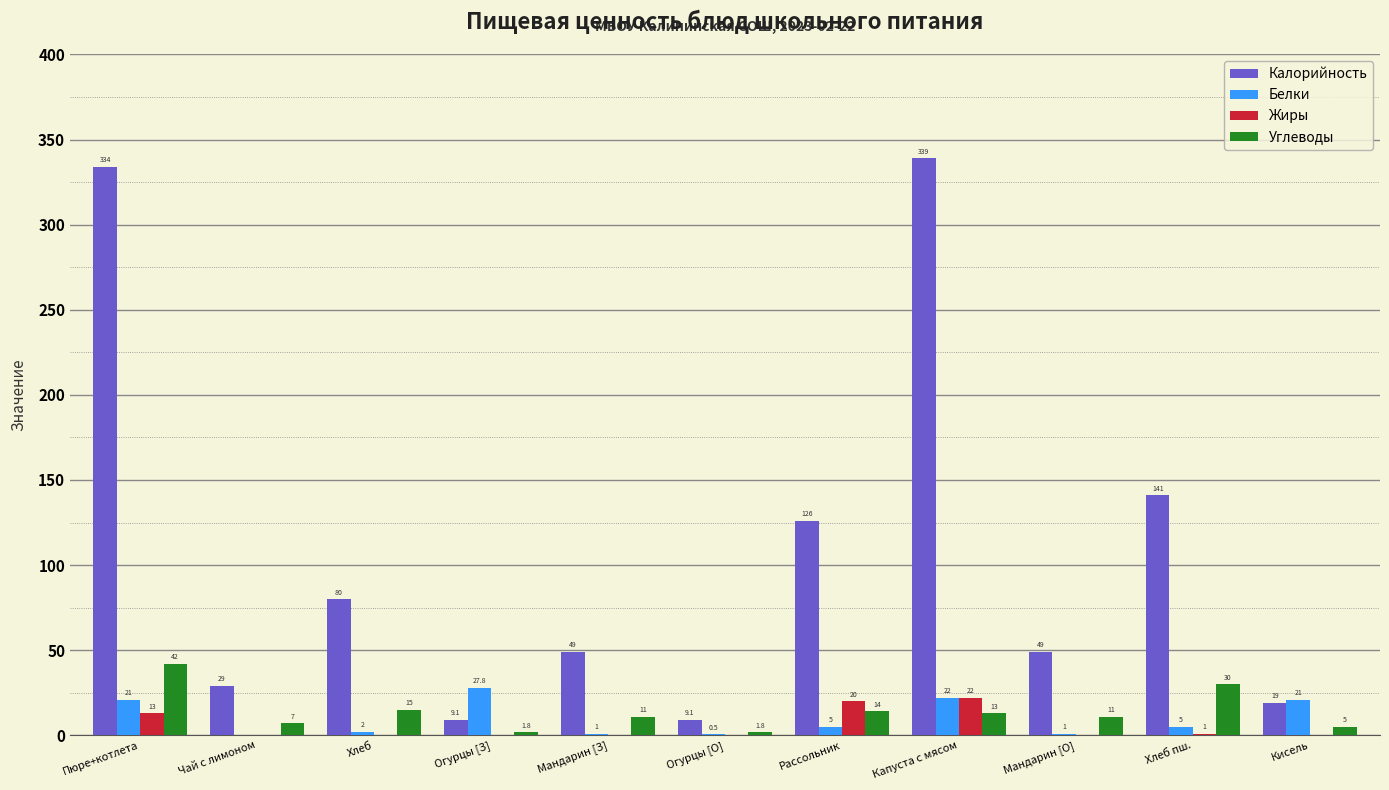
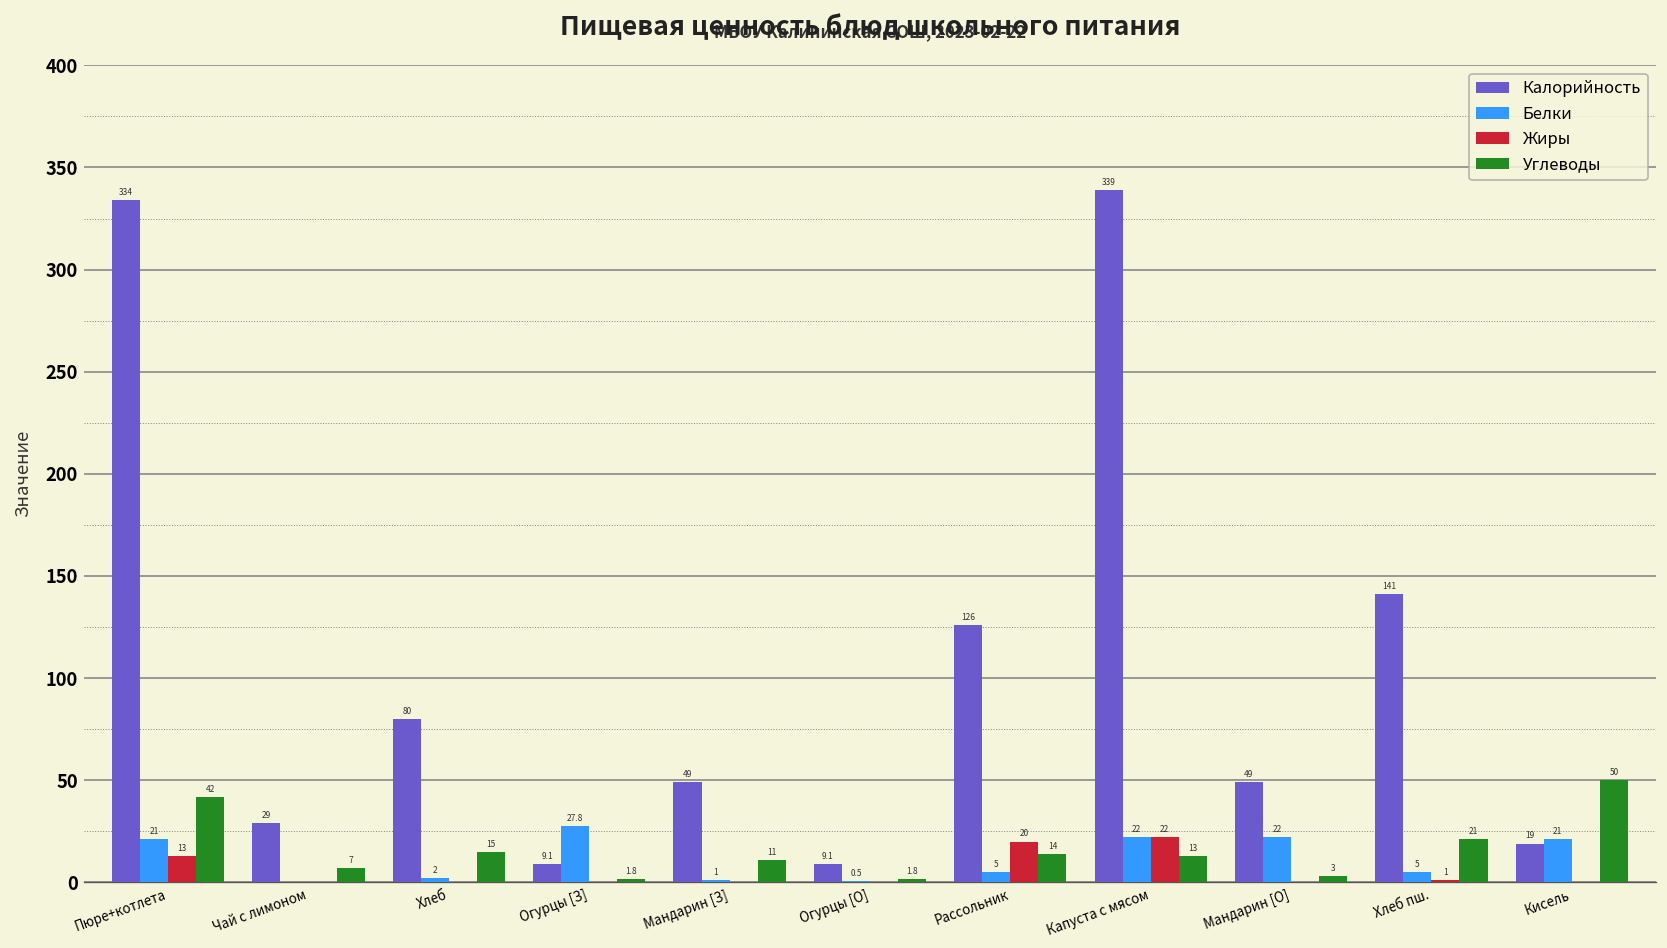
Белки, Мандарин [О]: 1 -> 22
Углеводы, Мандарин [О]: 11 -> 3
Углеводы, Хлеб пш.: 30 -> 21
Углеводы, Кисель: 5 -> 50
